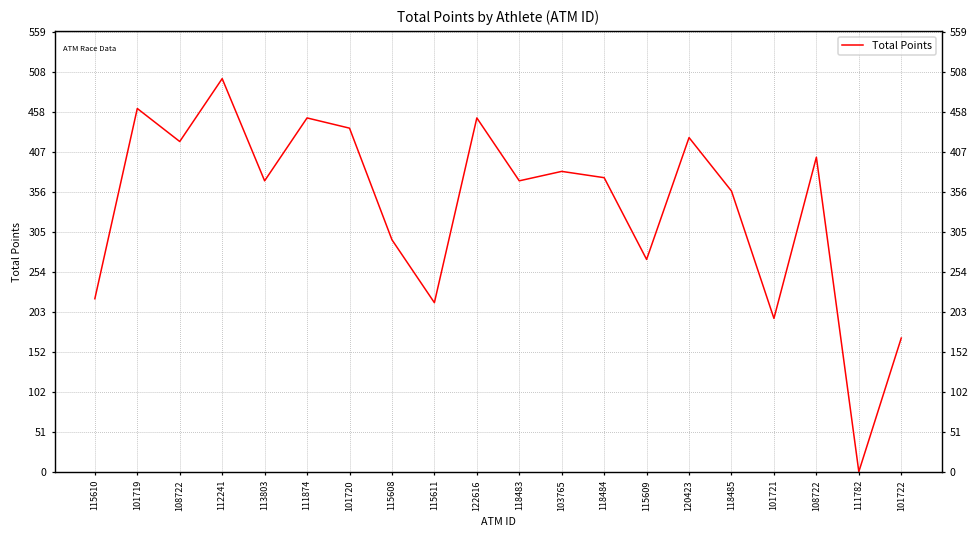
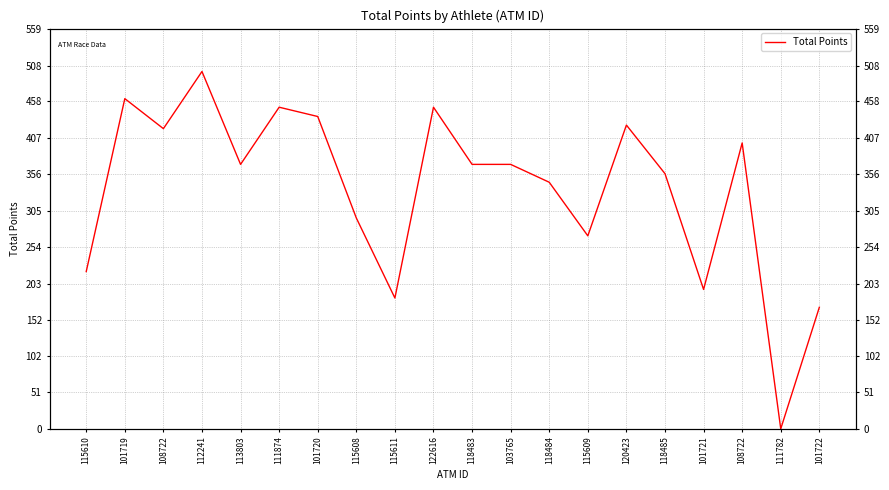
115611: 220 -> 180
103765: 380 -> 370
118484: 370 -> 350
